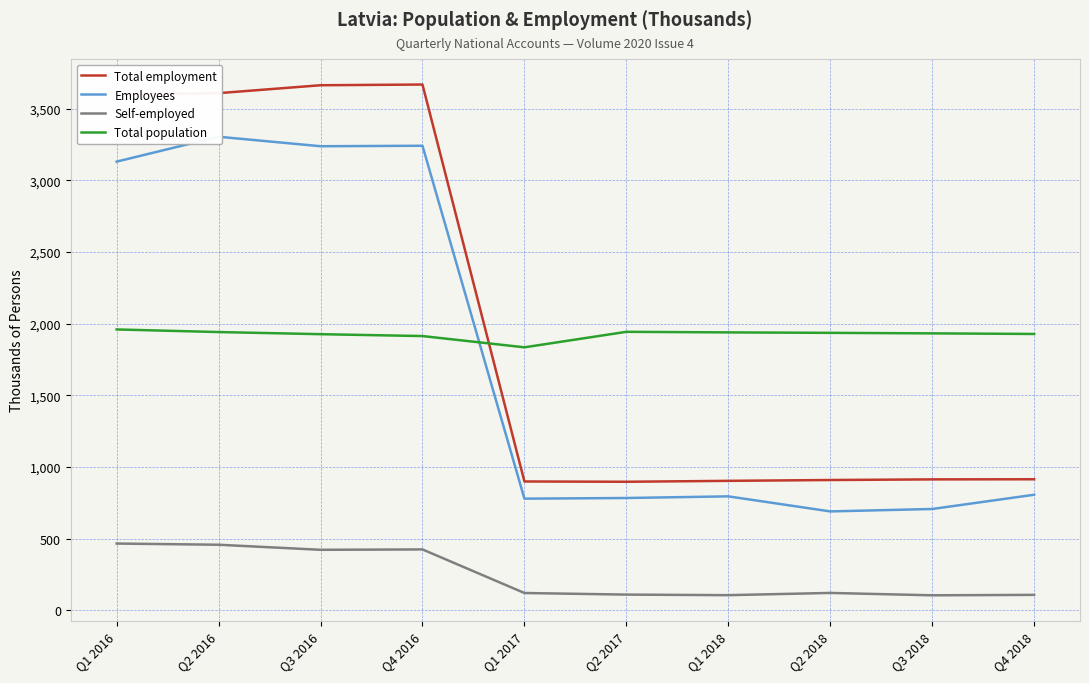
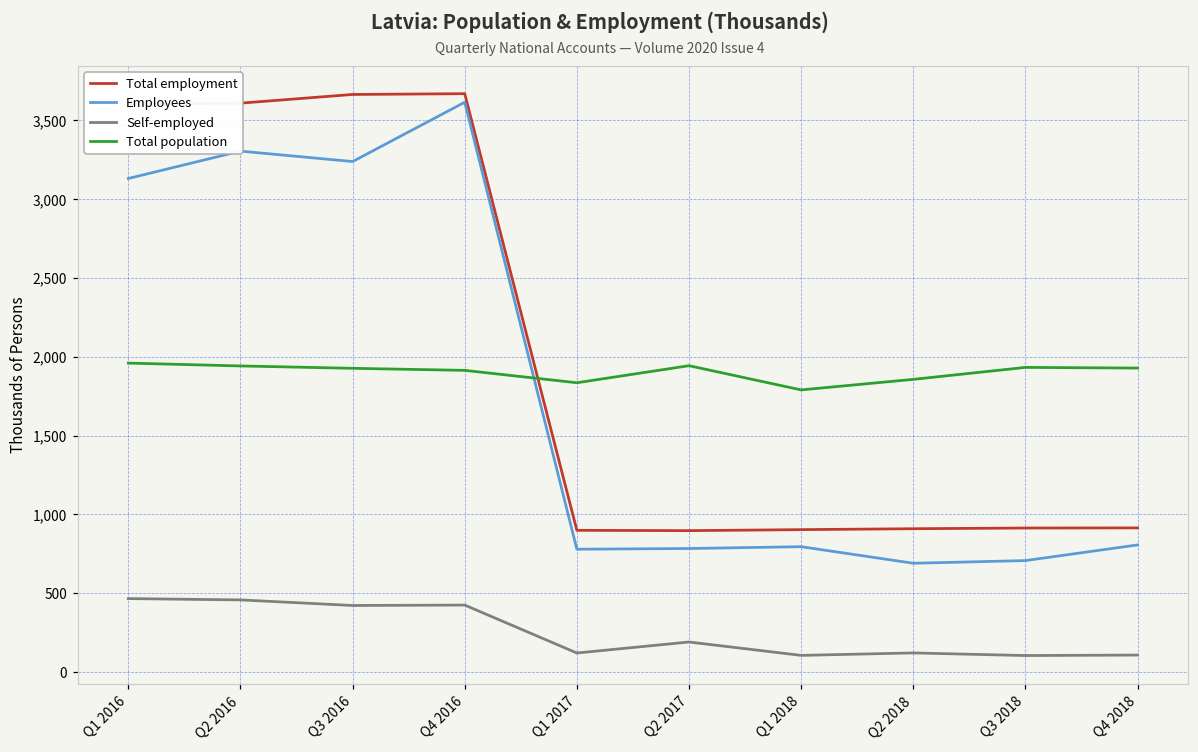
Employees, Q4 2016: 3,240 -> 3,610
Self-employed, Q2 2017: 110 -> 190
Total population, Q1 2018: 1,940 -> 1,790
Total population, Q2 2018: 1,940 -> 1,860
